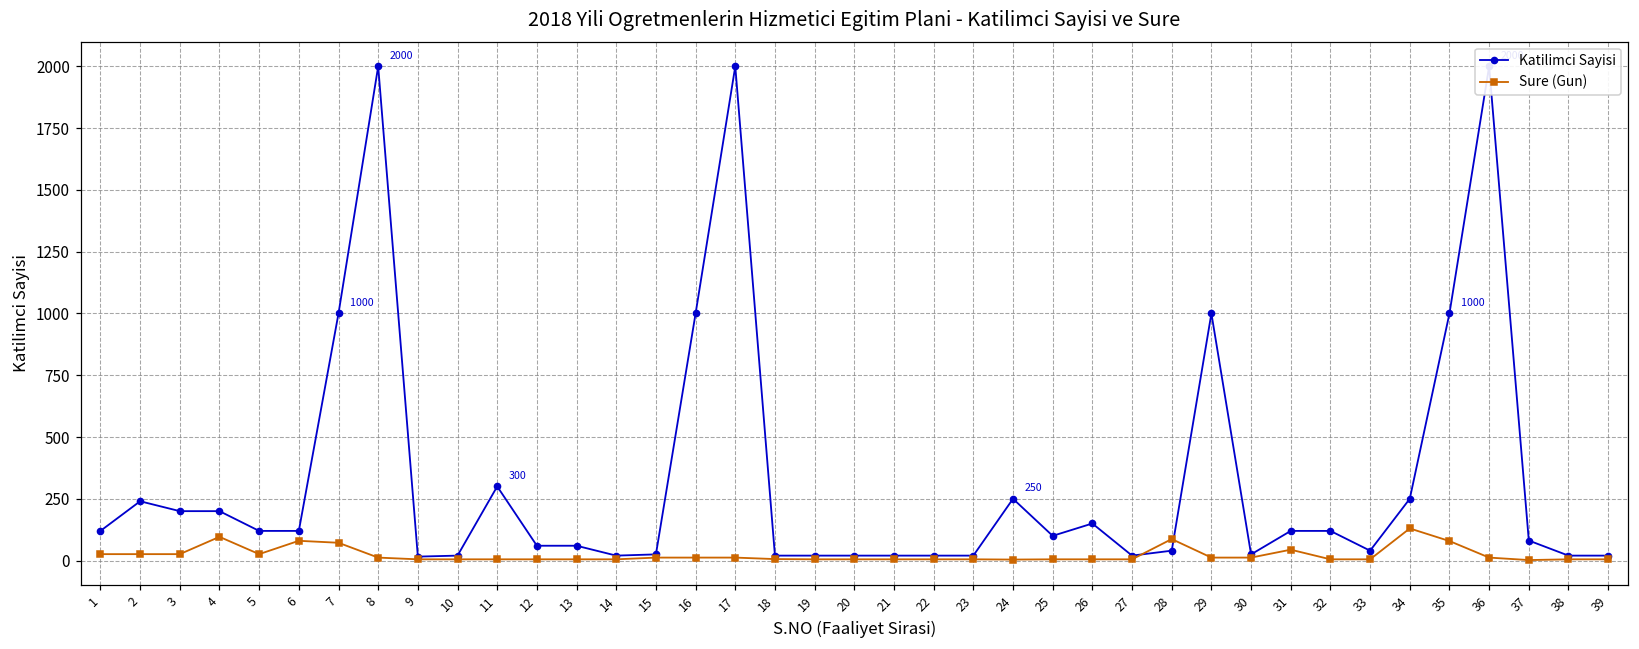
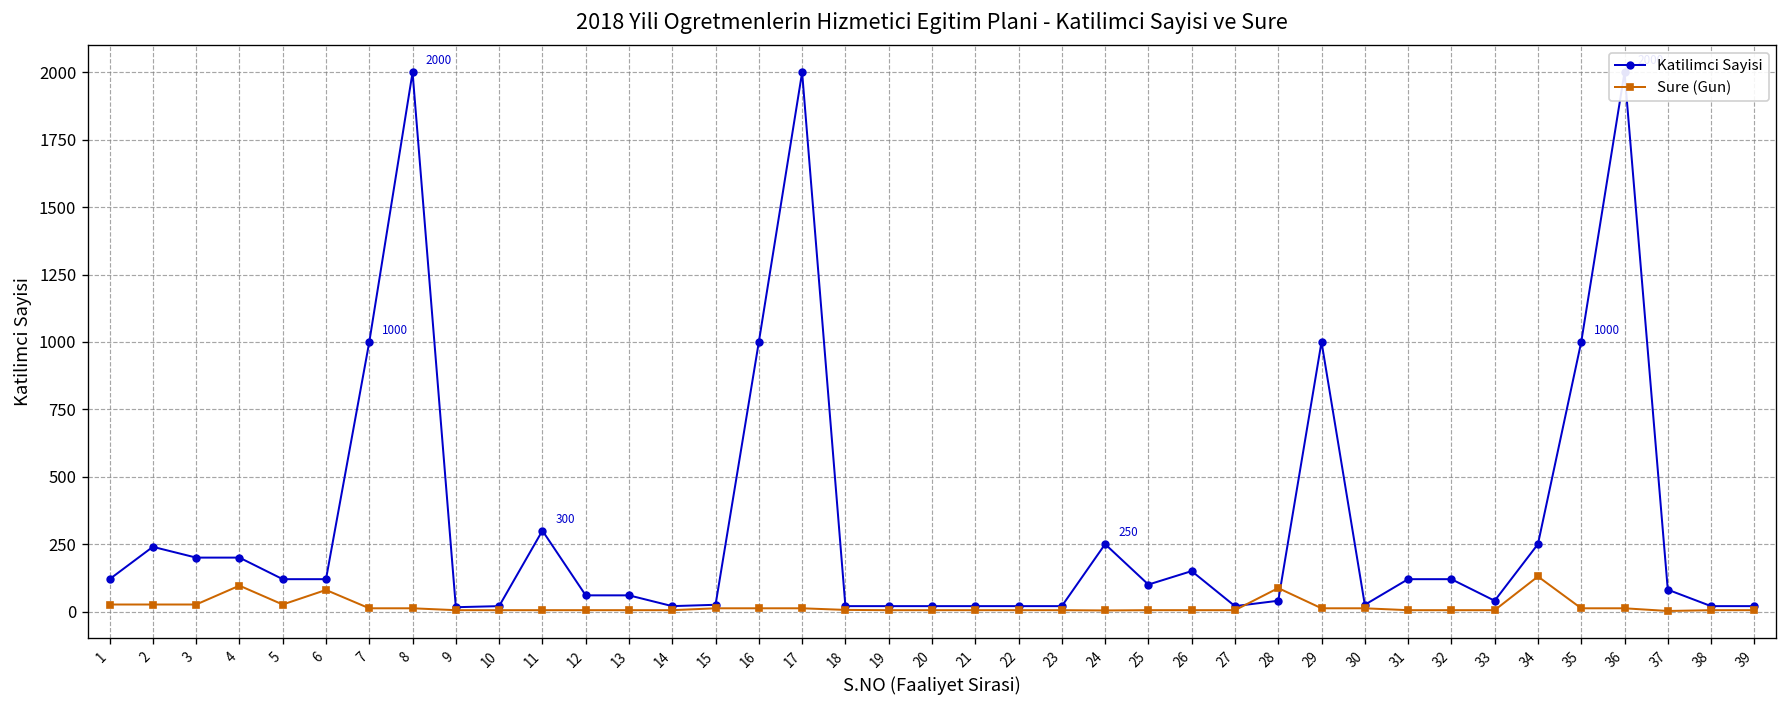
Sure (Gun), 7: 70 -> 10
Sure (Gun), 31: 40 -> 10
Sure (Gun), 35: 80 -> 10
